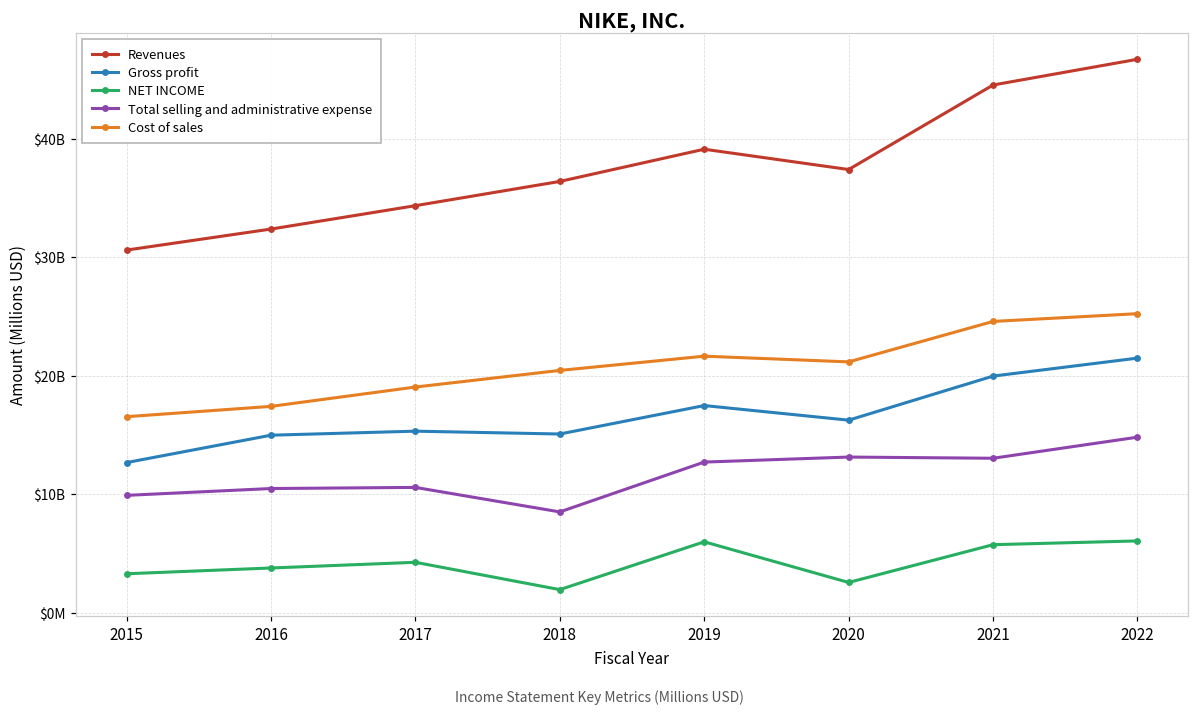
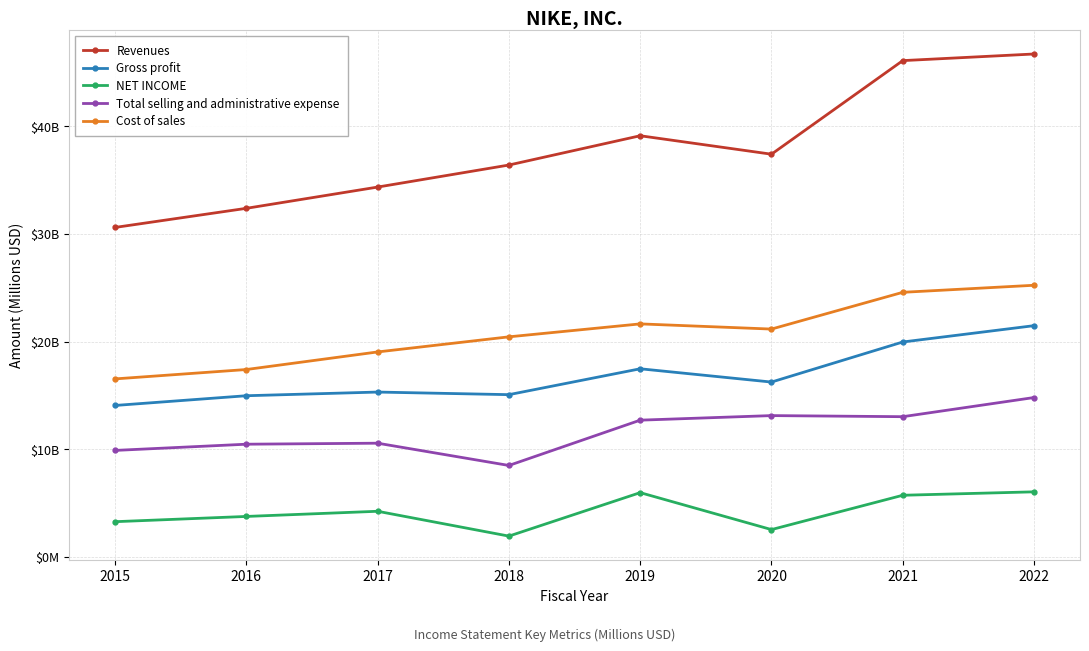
Gross profit, 2015: $12700000000 -> $14100000000
Revenues, 2021: $44500000000 -> $46100000000
